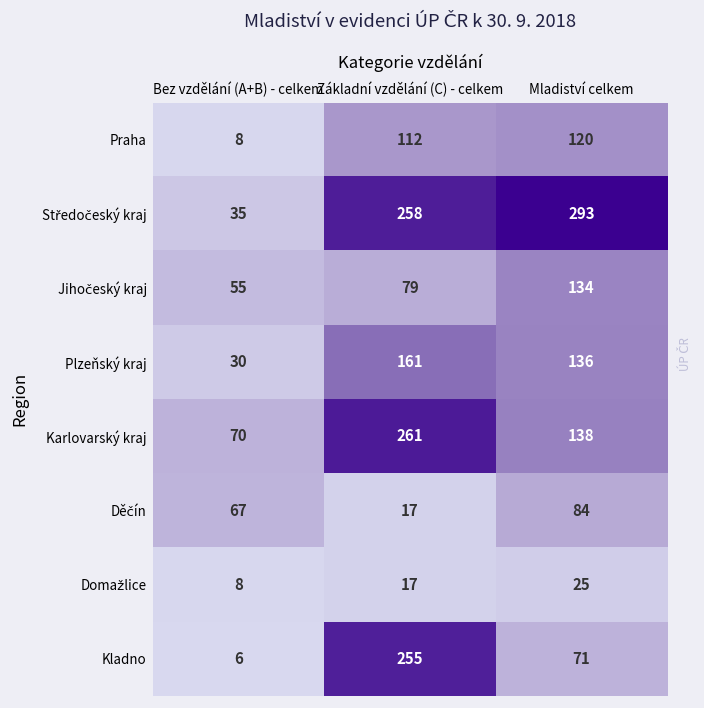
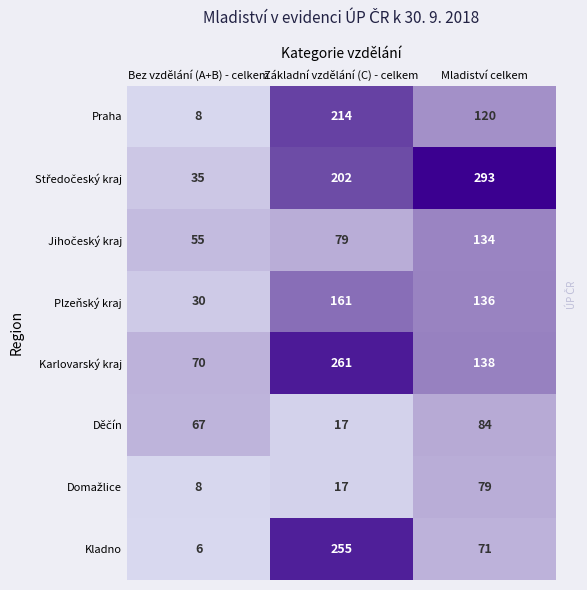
Praha, Základní vzdělání (C) - celkem: 112 -> 214
Středočeský kraj, Základní vzdělání (C) - celkem: 258 -> 202
Domažlice, Mladiství celkem: 25 -> 79
